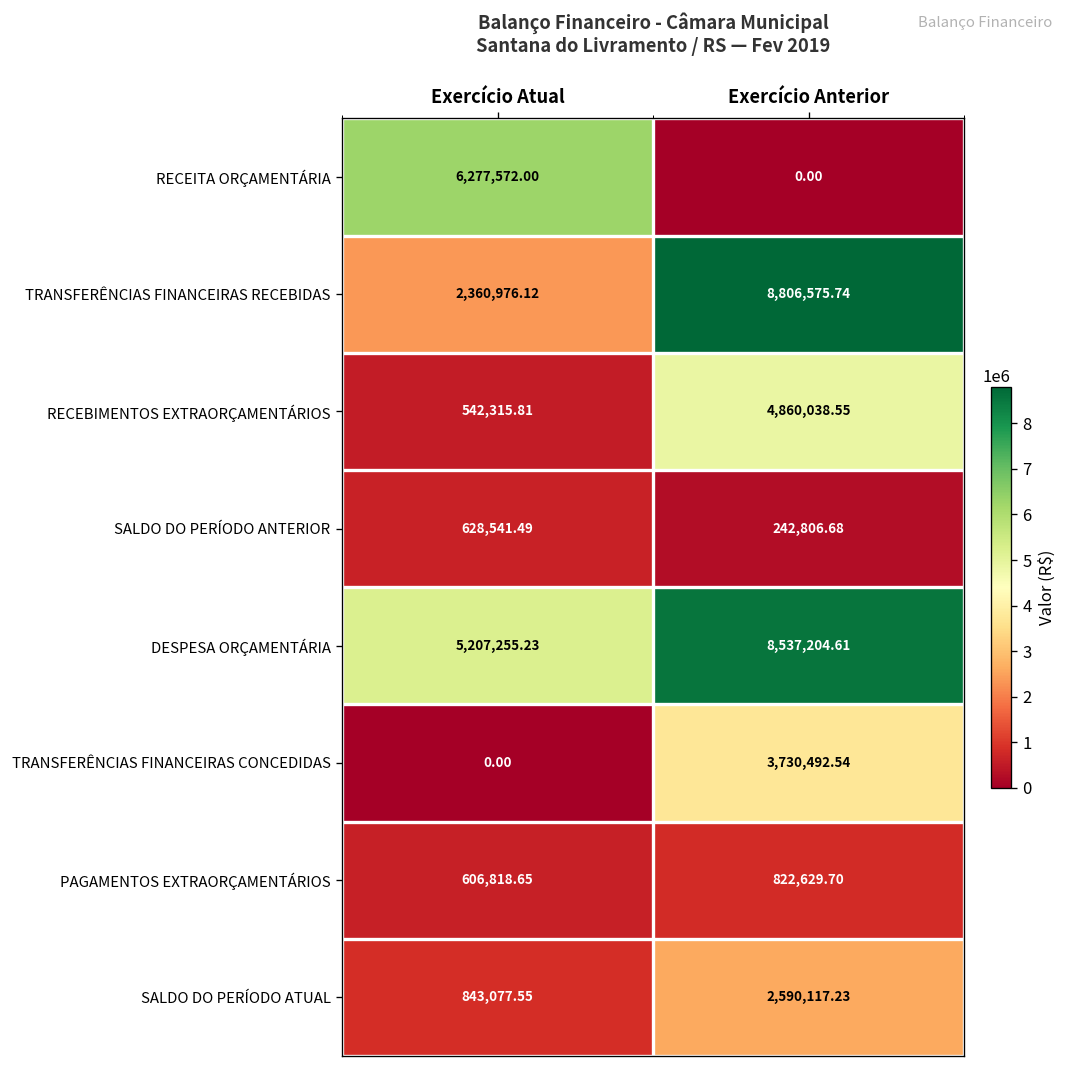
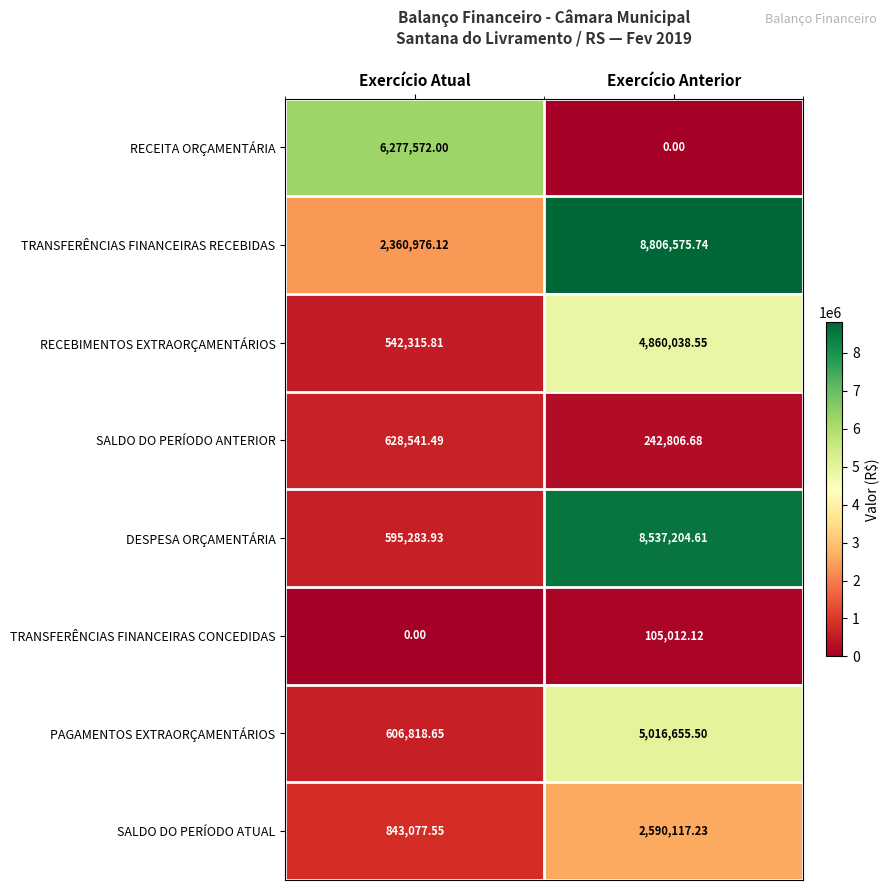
DESPESA ORÇAMENTÁRIA, Exercício Atual: 5,207,255.23 -> 595,283.93
TRANSFERÊNCIAS FINANCEIRAS CONCEDIDAS, Exercício Anterior: 3,730,492.54 -> 105,012.12
PAGAMENTOS EXTRAORÇAMENTÁRIOS, Exercício Anterior: 822,629.70 -> 5,016,655.50
